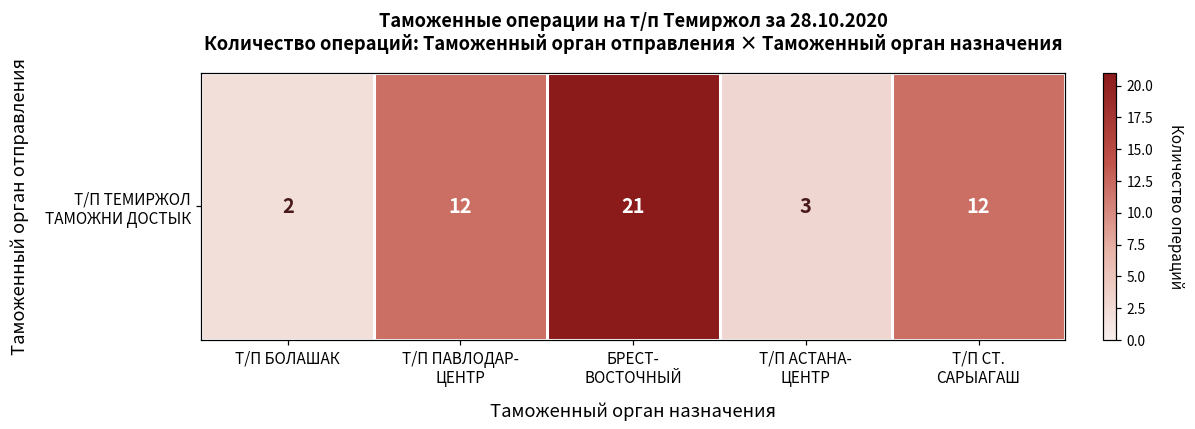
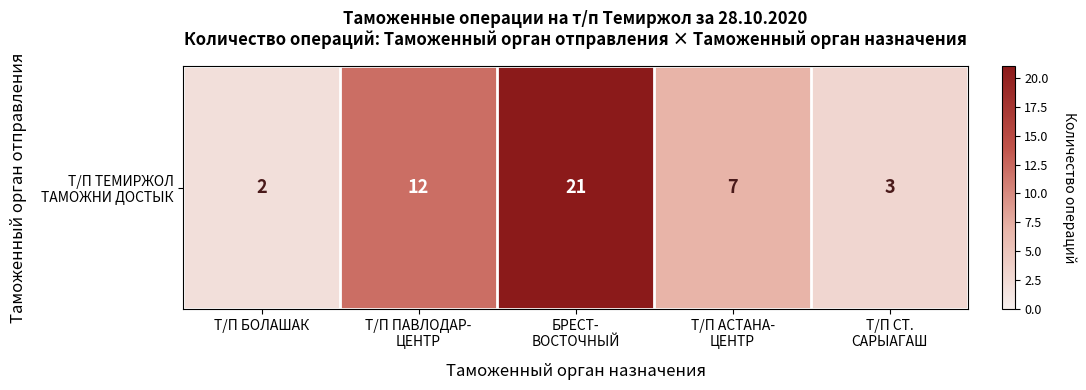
Т/П ТЕМИРЖОЛ ТАМОЖНИ ДОСТЫК, Т/П АСТАНА- ЦЕНТР: 3 -> 7
Т/П ТЕМИРЖОЛ ТАМОЖНИ ДОСТЫК, Т/П СТ. САРЫАГАШ: 12 -> 3
